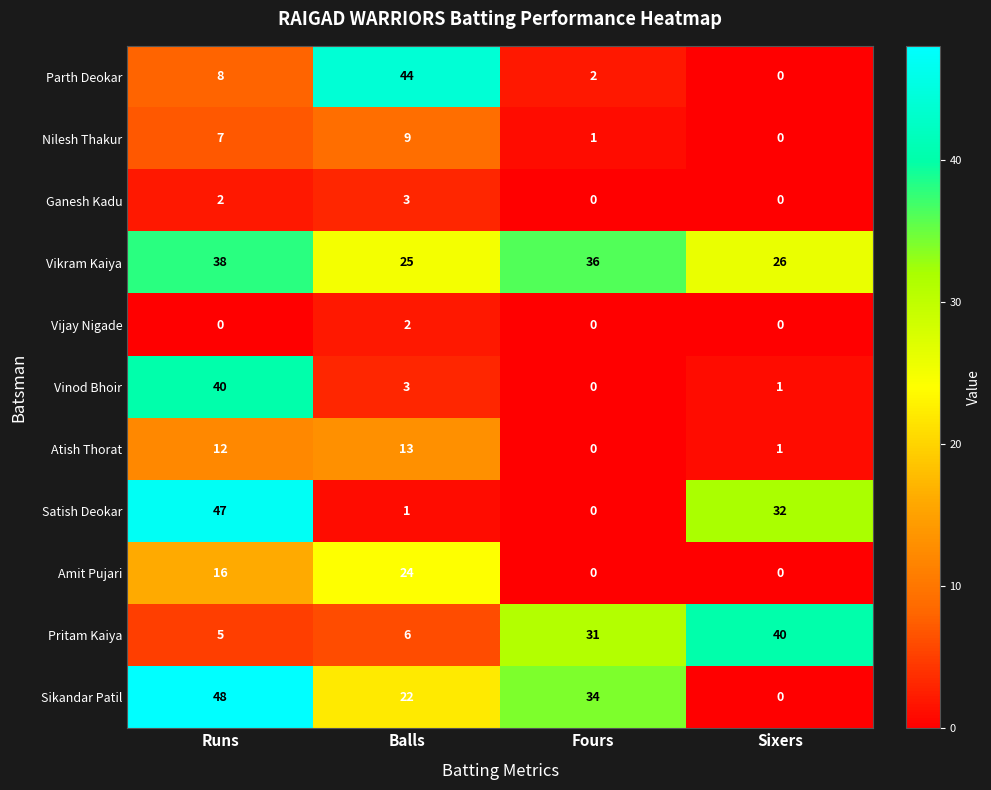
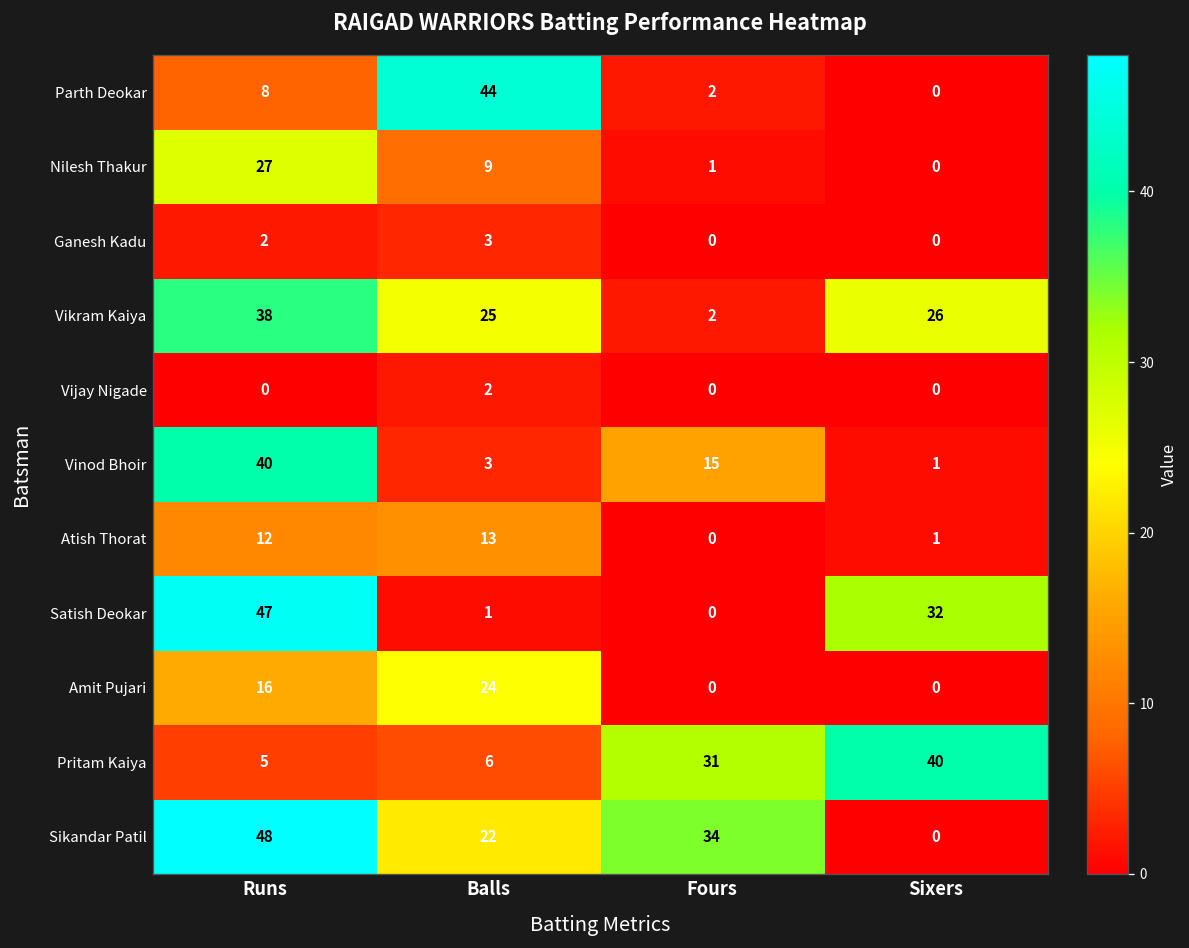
Nilesh Thakur, Runs: 7 -> 27
Vikram Kaiya, Fours: 36 -> 2
Vinod Bhoir, Fours: 0 -> 15
